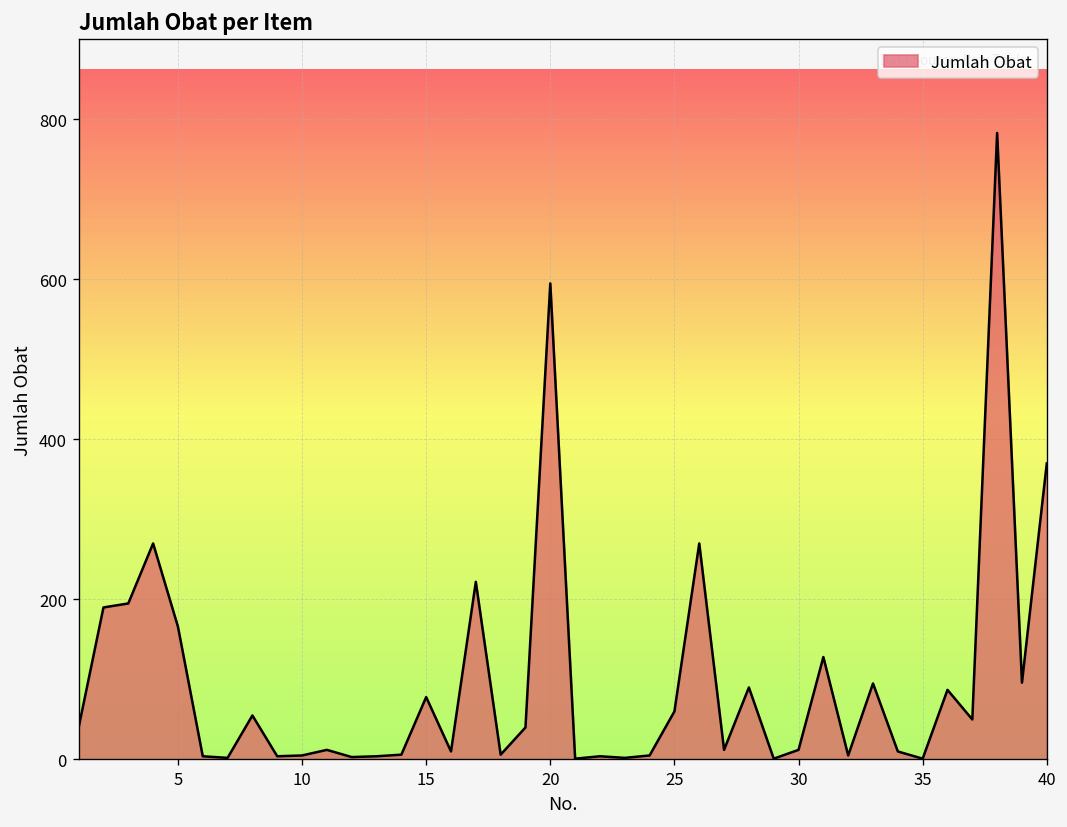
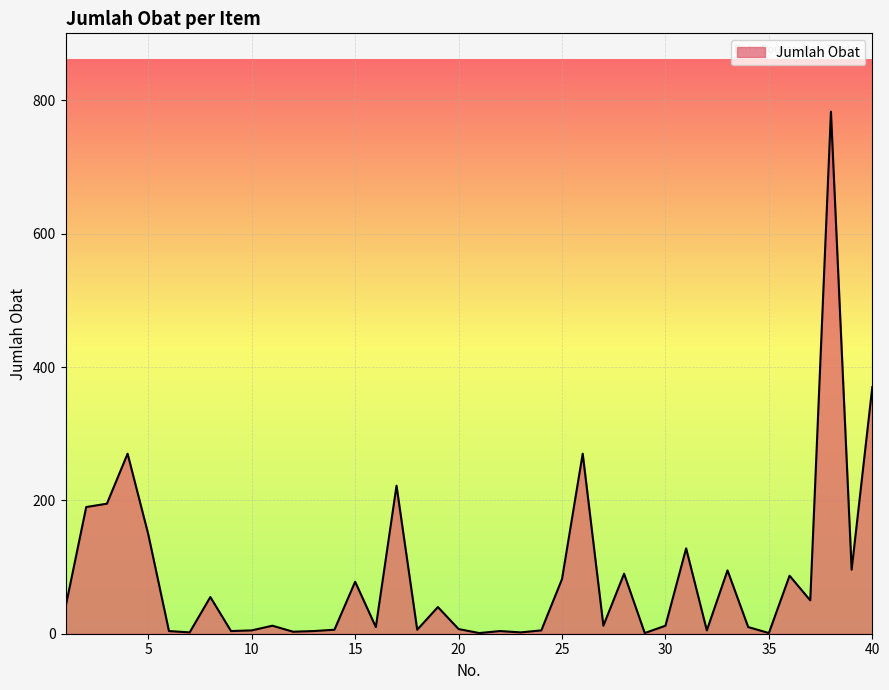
5: 170 -> 150
20: 600 -> 10
25: 60 -> 80
